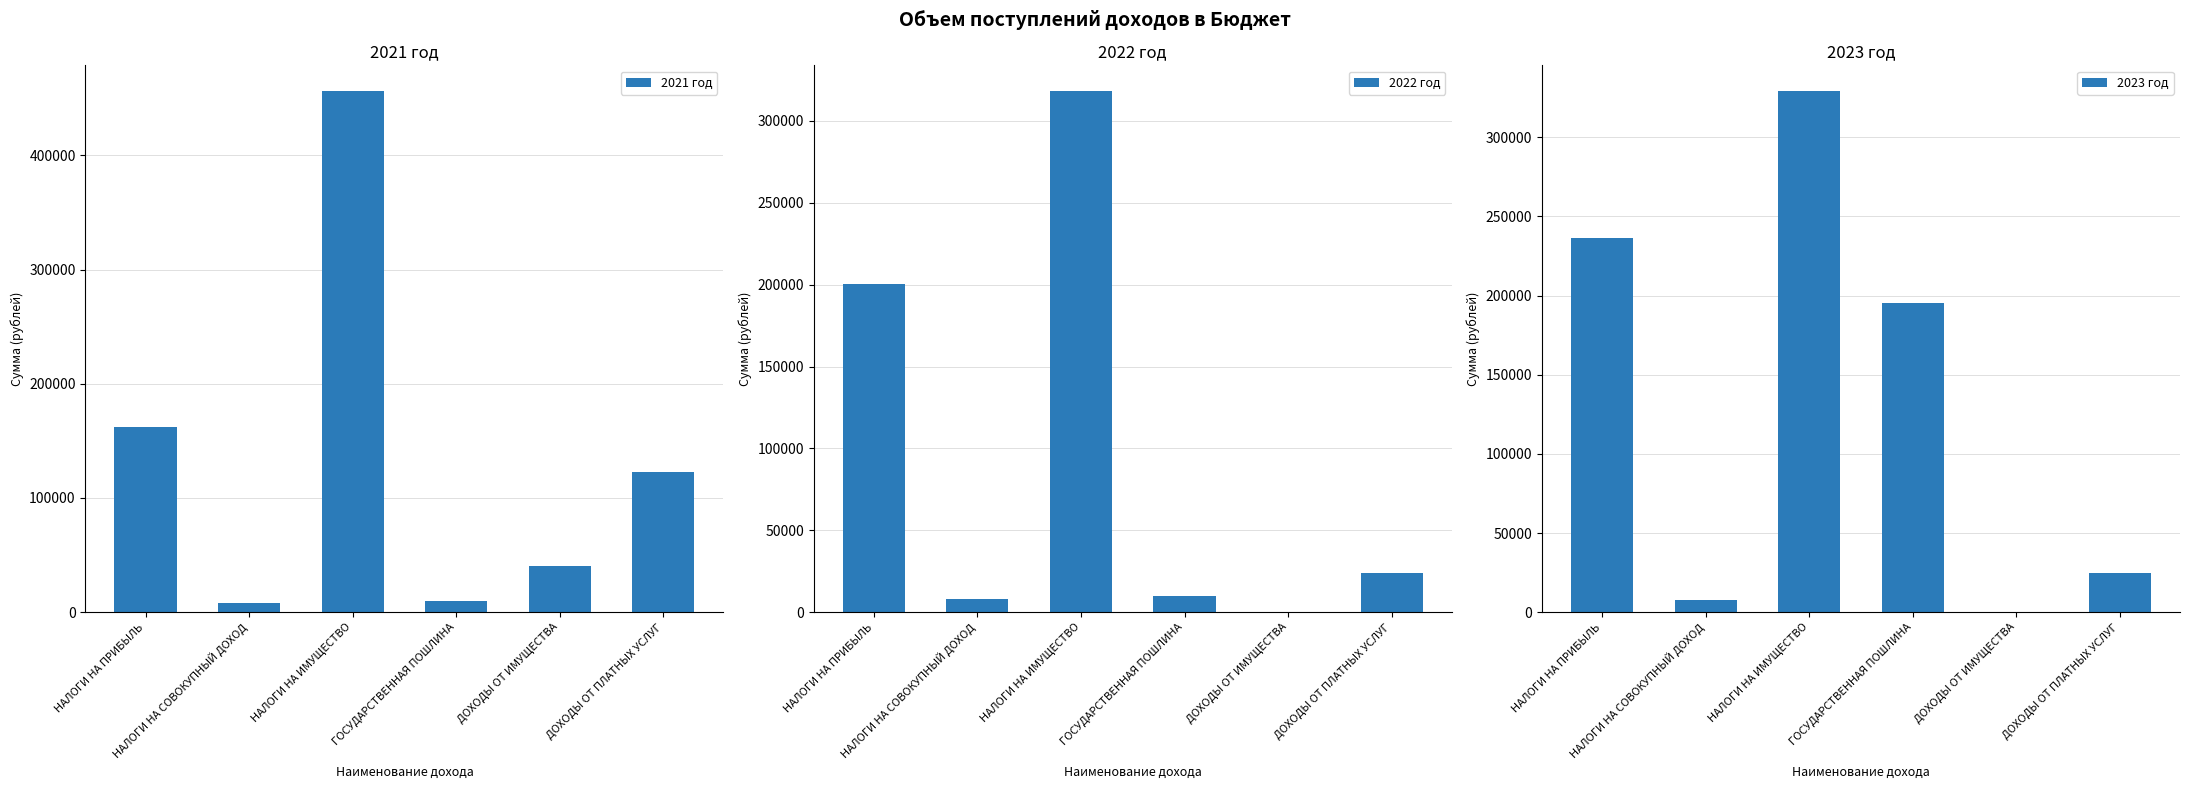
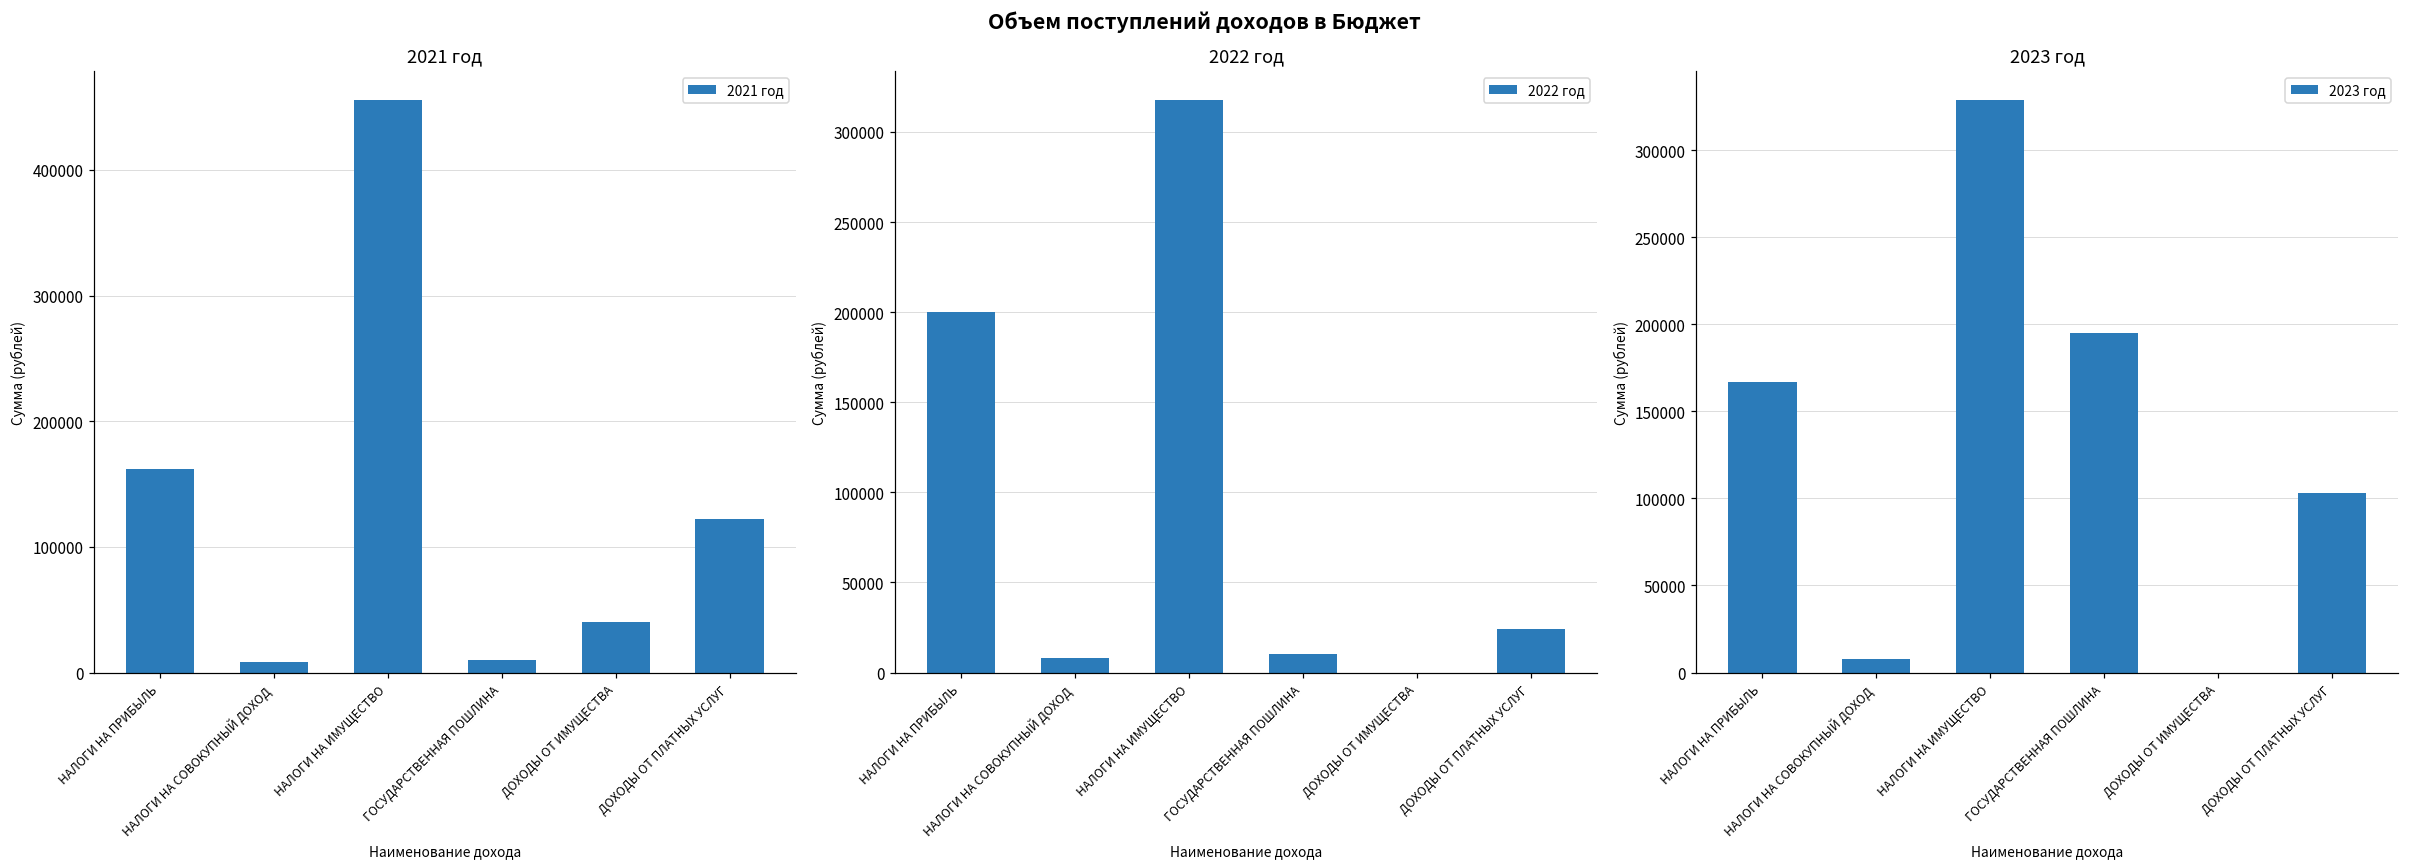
2023 год, НАЛОГИ НА ПРИБЫЛЬ: 236000 -> 167000
2023 год, ДОХОДЫ ОТ ПЛАТНЫХ УСЛУГ: 25000 -> 103000
